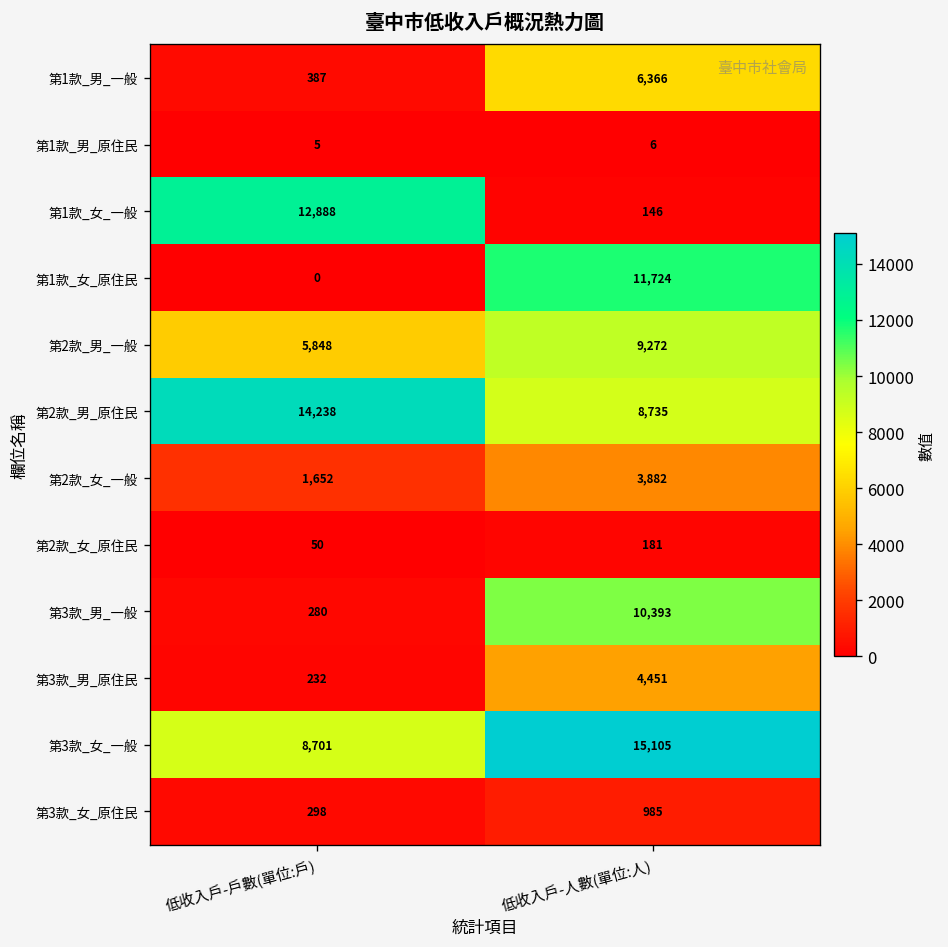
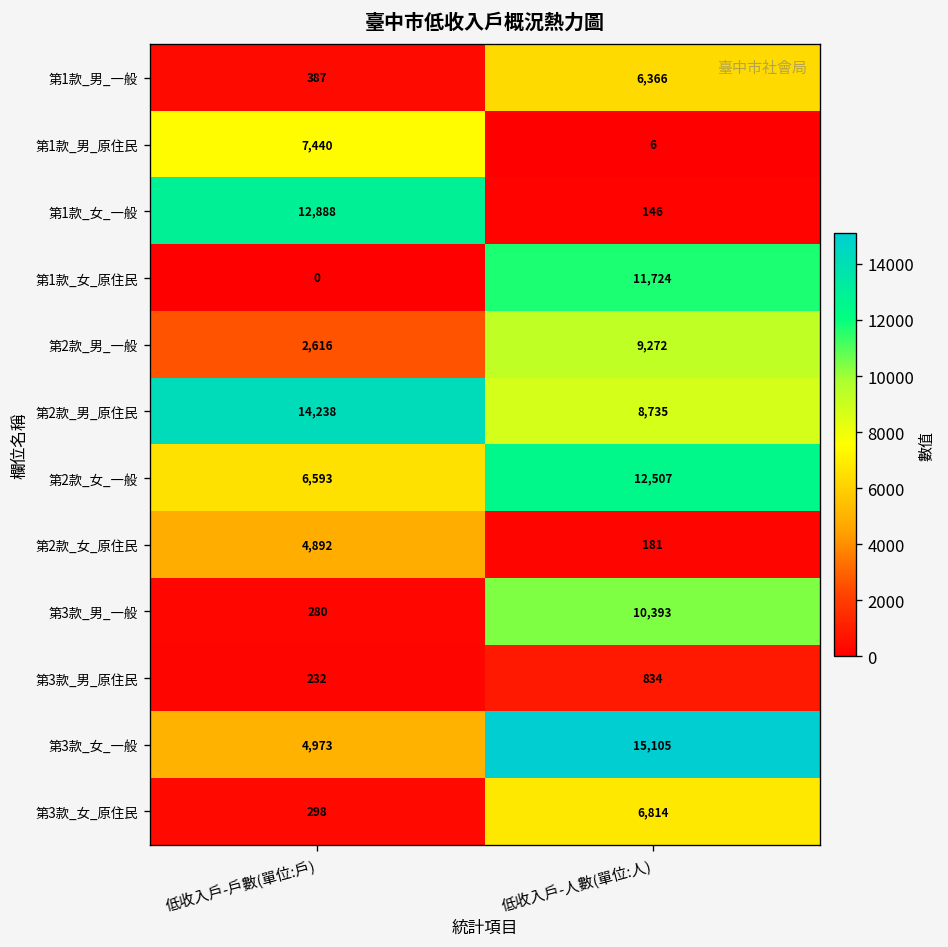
第1款_男_原住民, 低收入戶-戶數(單位:戶): 5 -> 7,440
第2款_男_一般, 低收入戶-戶數(單位:戶): 5,848 -> 2,616
第2款_女_一般, 低收入戶-戶數(單位:戶): 1,652 -> 6,593
第2款_女_一般, 低收入戶-人數(單位:人): 3,882 -> 12,507
第2款_女_原住民, 低收入戶-戶數(單位:戶): 50 -> 4,892
第3款_男_原住民, 低收入戶-人數(單位:人): 4,451 -> 834
第3款_女_一般, 低收入戶-戶數(單位:戶): 8,701 -> 4,973
第3款_女_原住民, 低收入戶-人數(單位:人): 985 -> 6,814
